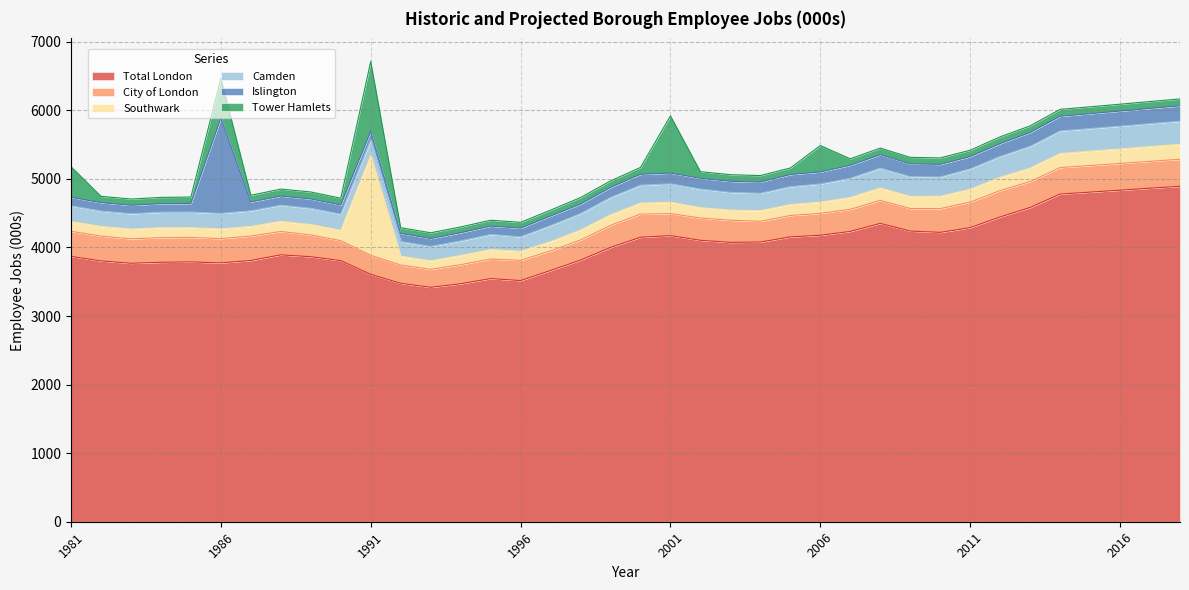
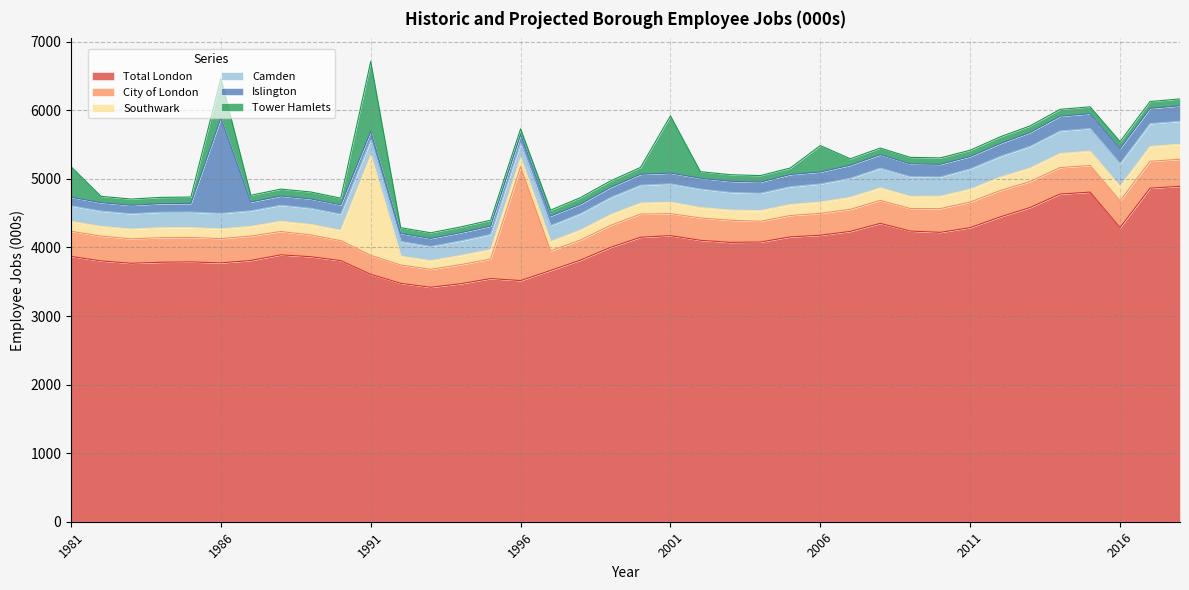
City of London, 1996: 300 -> 1700
Total London, 2016: 4800 -> 4300
